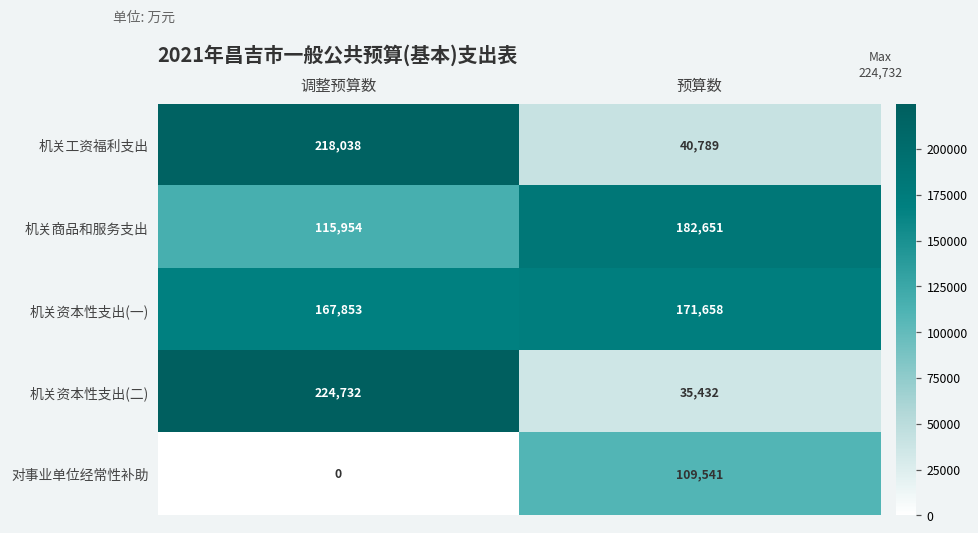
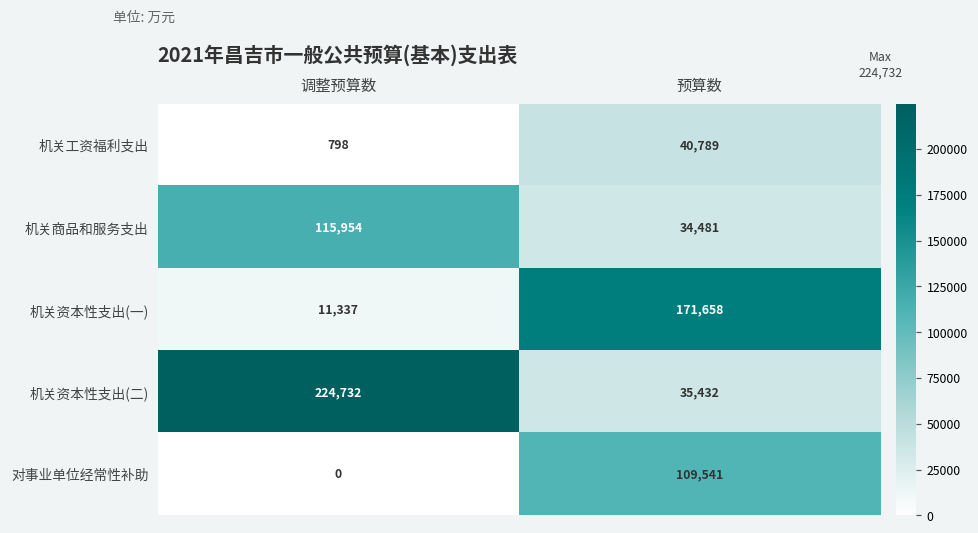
机关工资福利支出, 调整预算数: 218,038 -> 798
机关商品和服务支出, 预算数: 182,651 -> 34,481
机关资本性支出(一), 调整预算数: 167,853 -> 11,337
